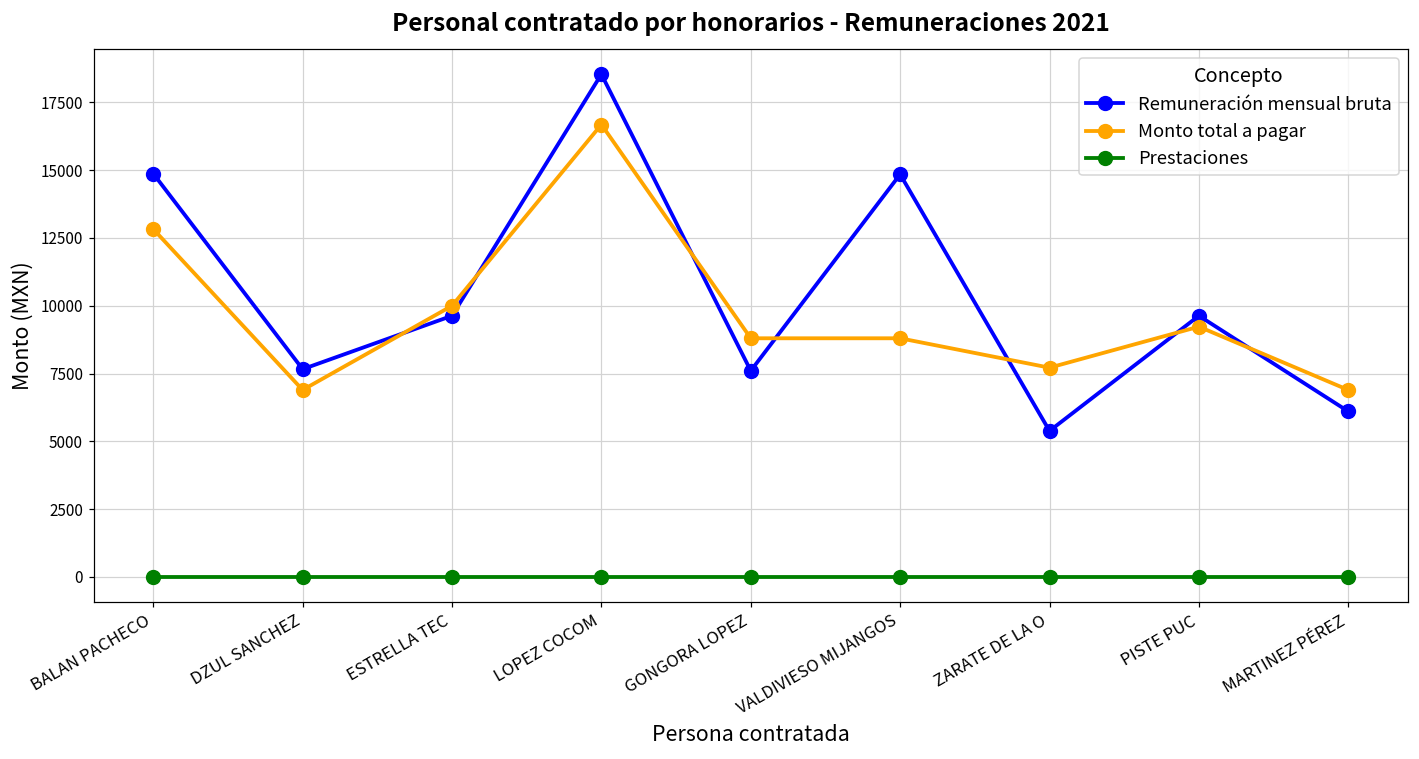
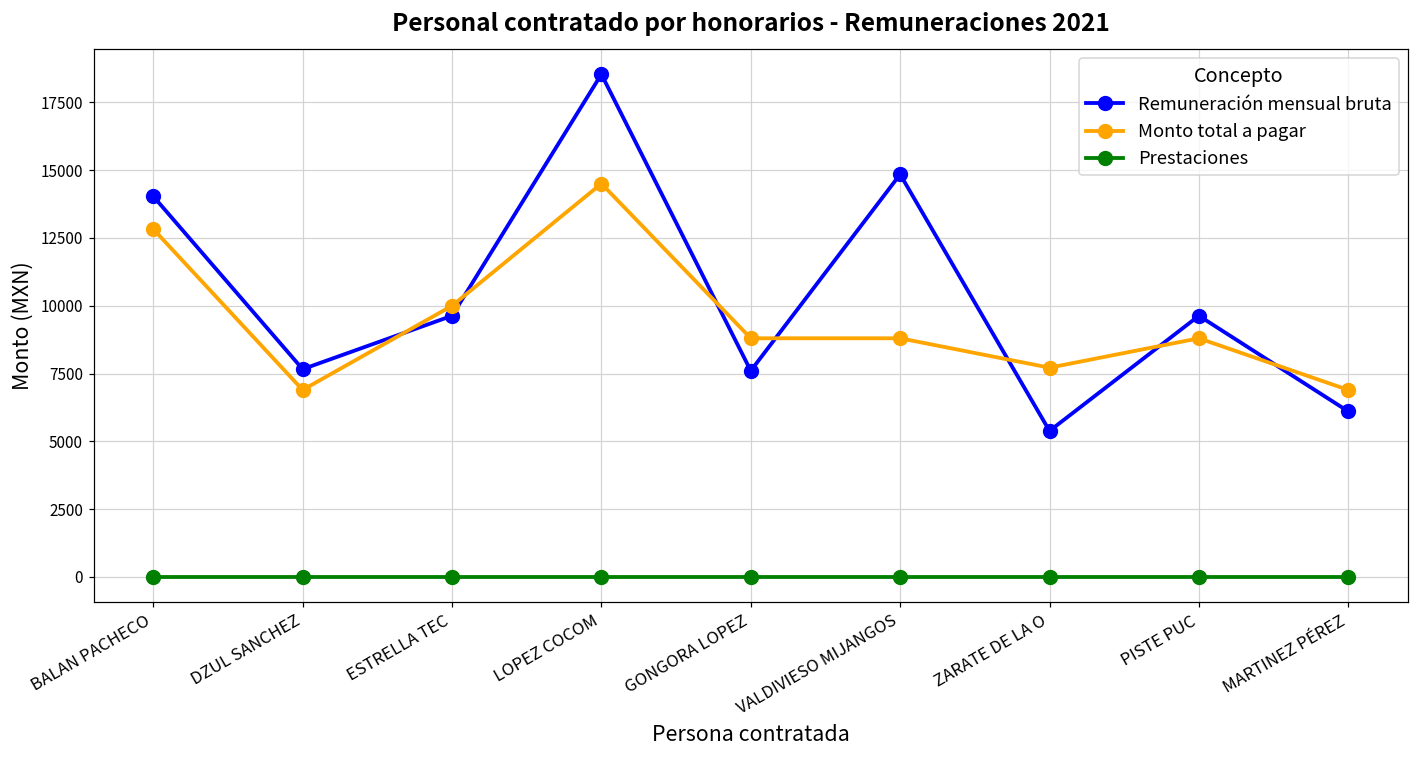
Remuneración mensual bruta, BALAN PACHECO: 14900 -> 14000
Monto total a pagar, LOPEZ COCOM: 16700 -> 14500
Monto total a pagar, PISTE PUC: 9200 -> 8800
